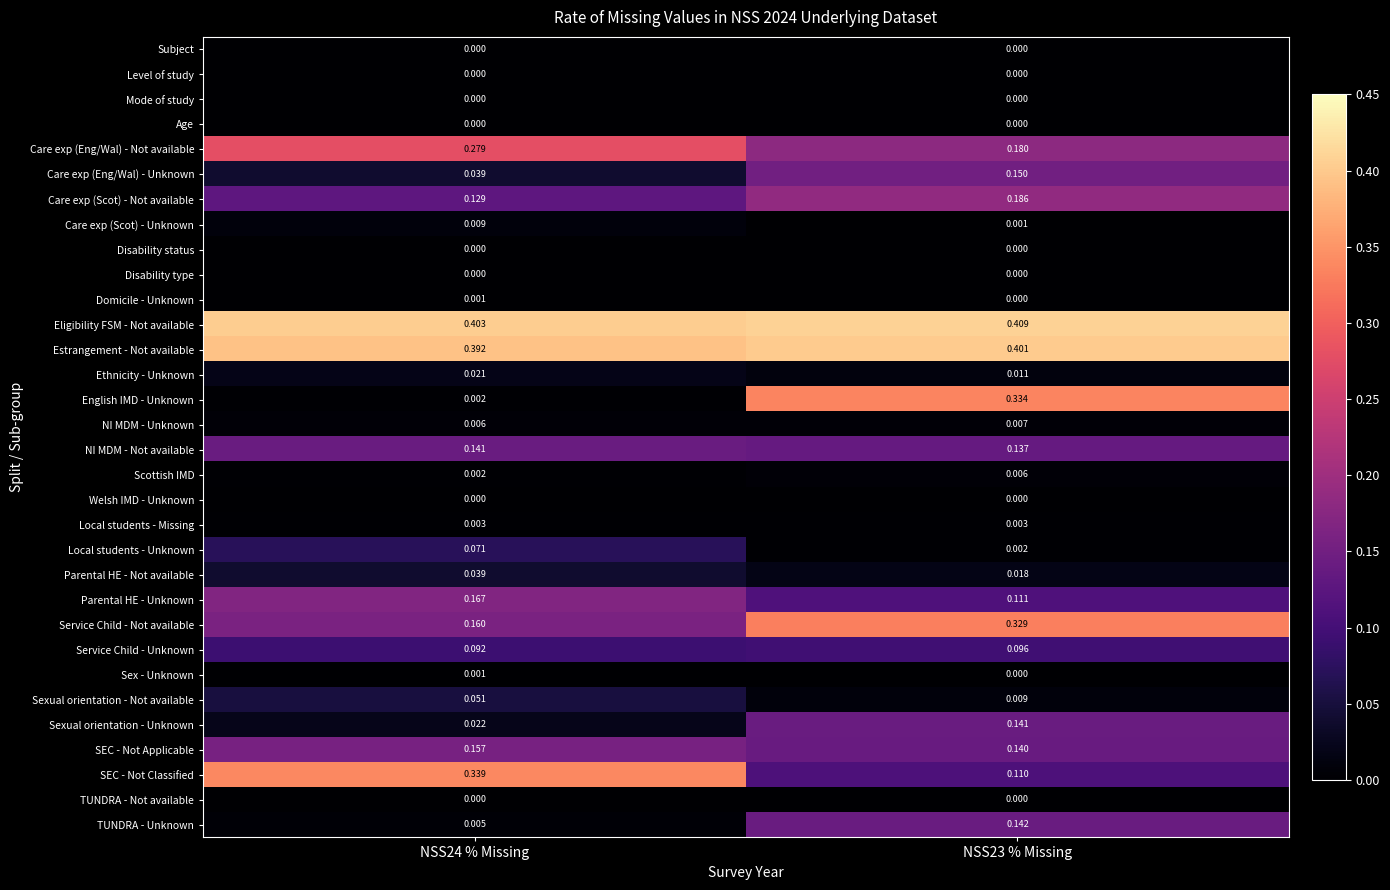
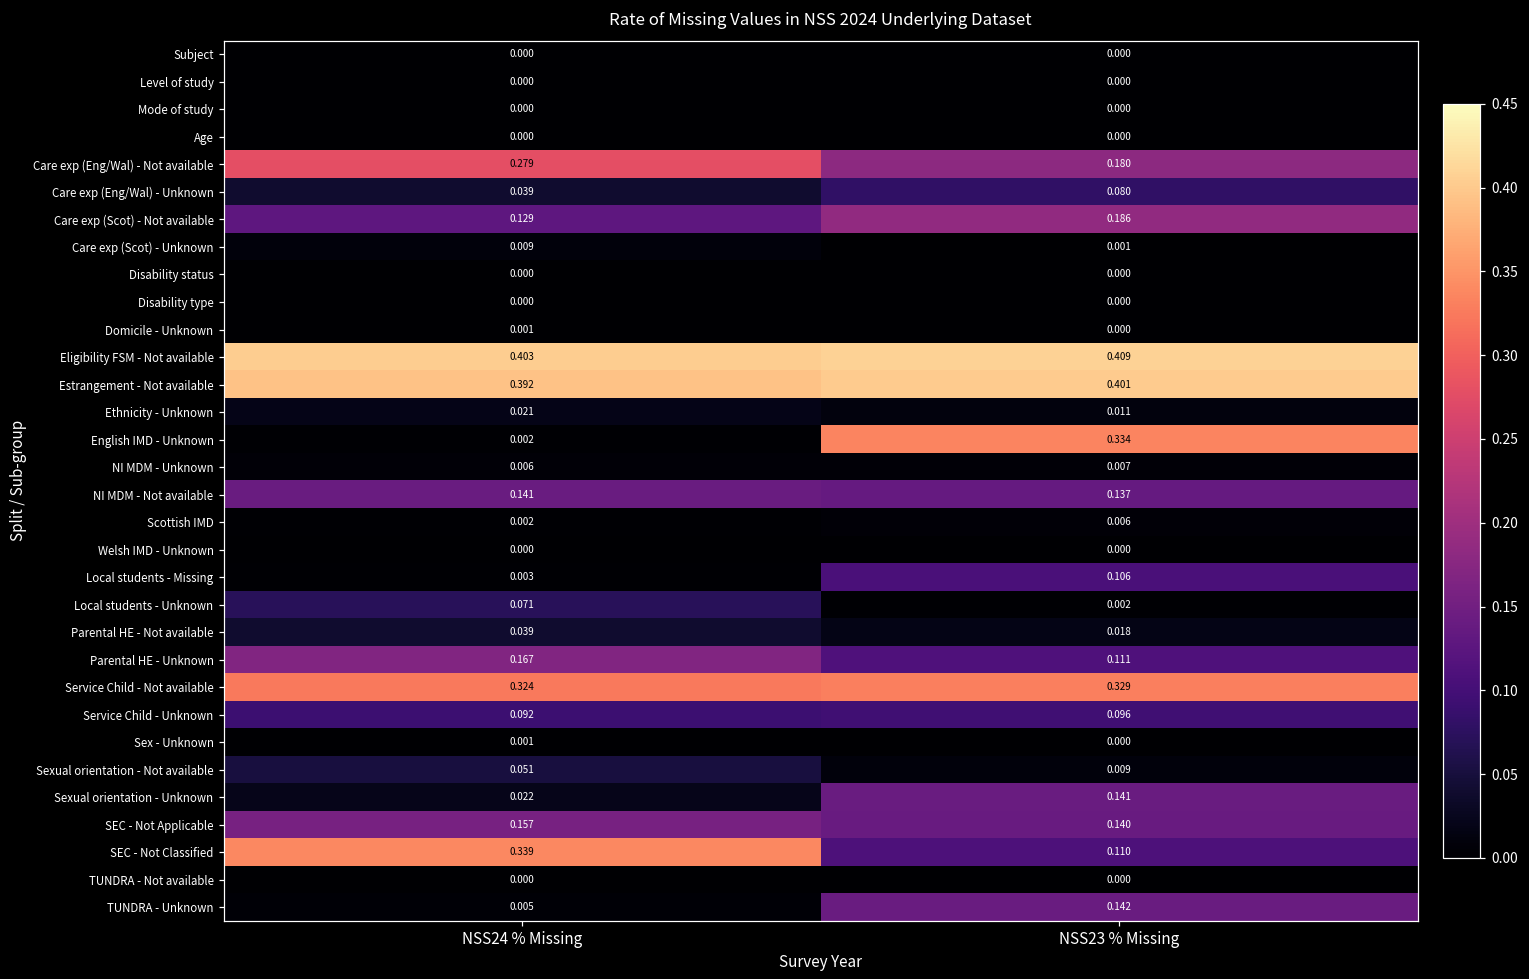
Care exp (Eng/Wal) - Unknown, NSS23 % Missing: 0.150 -> 0.080
Local students - Missing, NSS23 % Missing: 0.003 -> 0.106
Service Child - Not available, NSS24 % Missing: 0.160 -> 0.324
